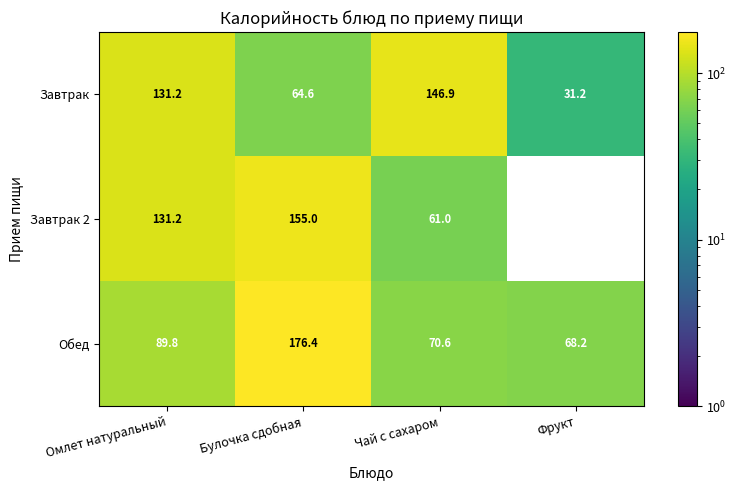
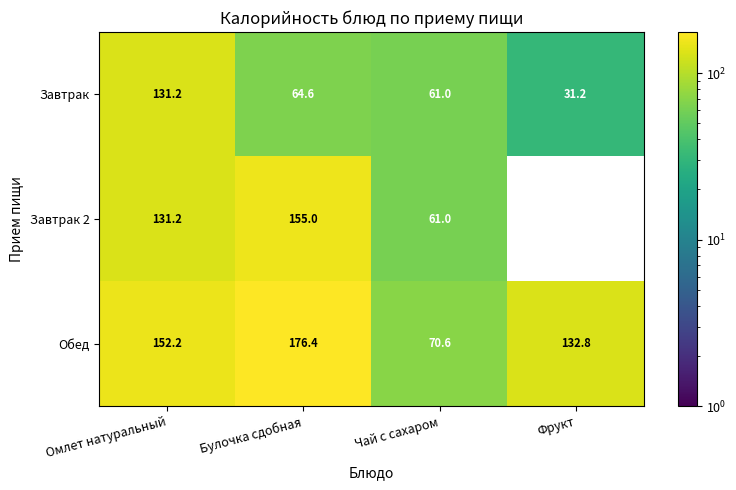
Завтрак, Чай с сахаром: 146.9 -> 61.0
Обед, Омлет натуральный: 89.8 -> 152.2
Обед, Фрукт: 68.2 -> 132.8
